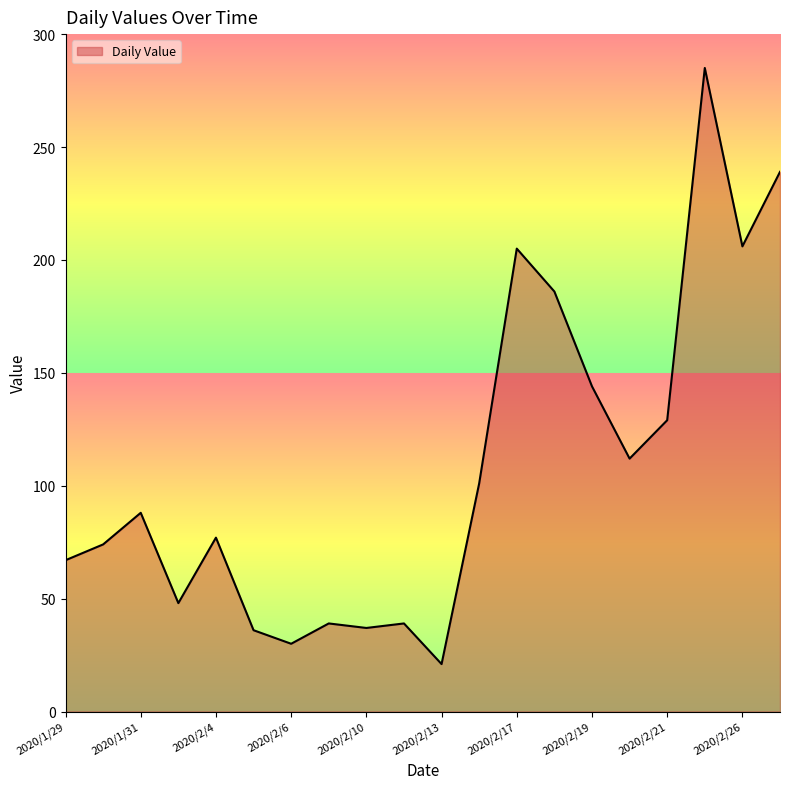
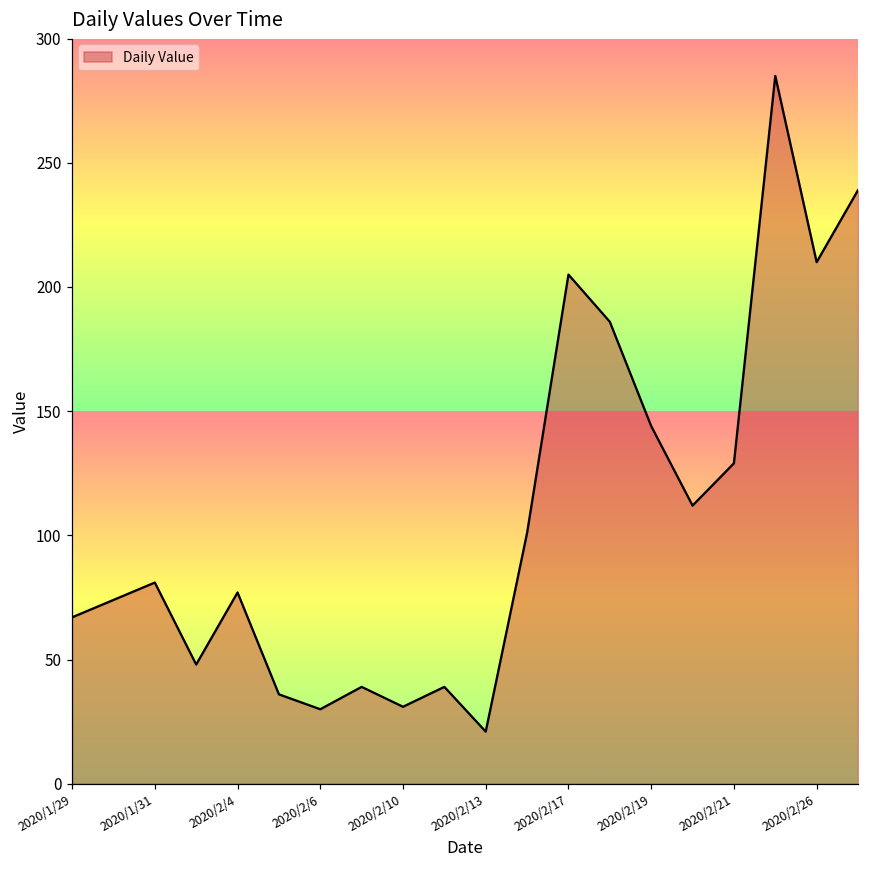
2020/1/31: 88 -> 81
2020/2/10: 37 -> 31
2020/2/26: 206 -> 210
